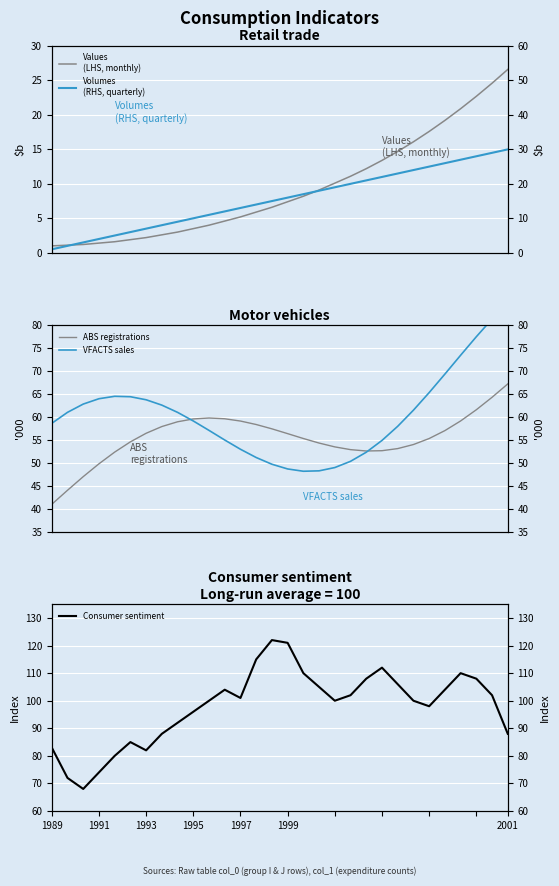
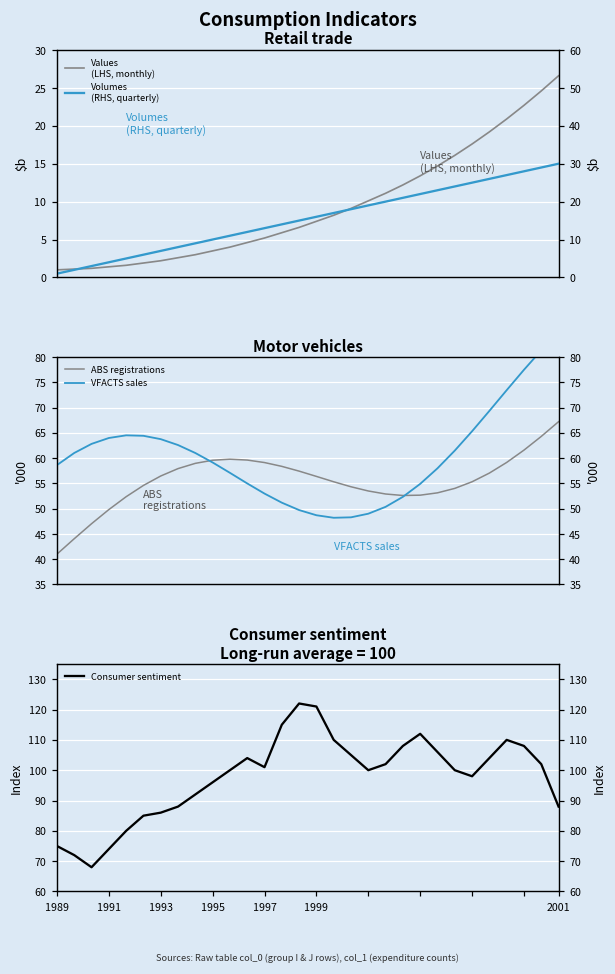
Consumer sentiment Long-run average = 100, 1989: 83 -> 75
Consumer sentiment Long-run average = 100, 1993: 82 -> 86
